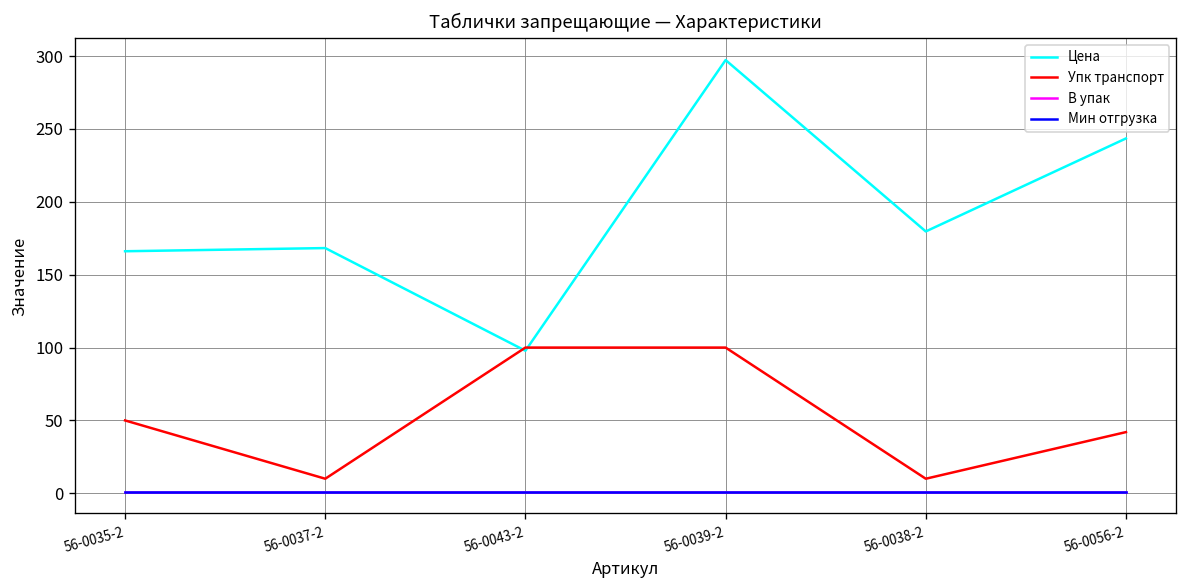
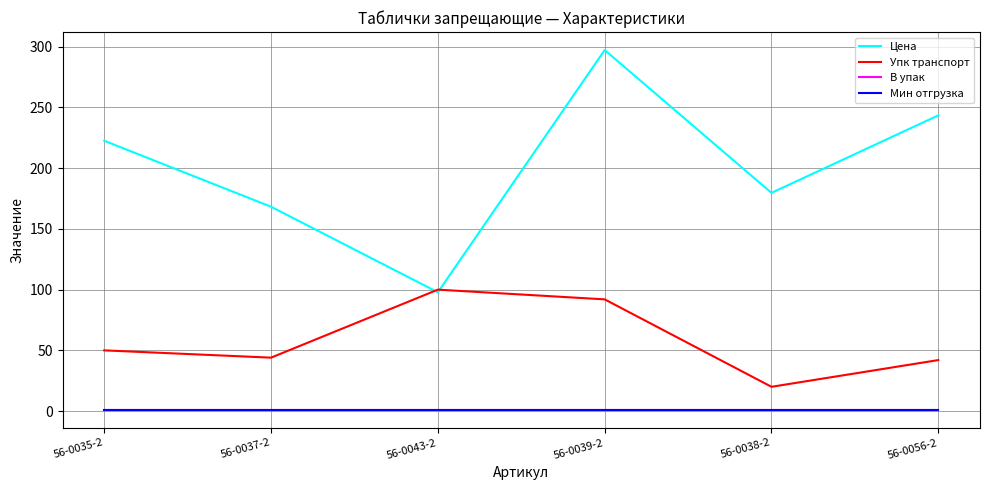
Цена, 56-0035-2: 166 -> 223
Упк транспорт, 56-0037-2: 10 -> 44
Упк транспорт, 56-0039-2: 100 -> 92
Упк транспорт, 56-0038-2: 10 -> 20
